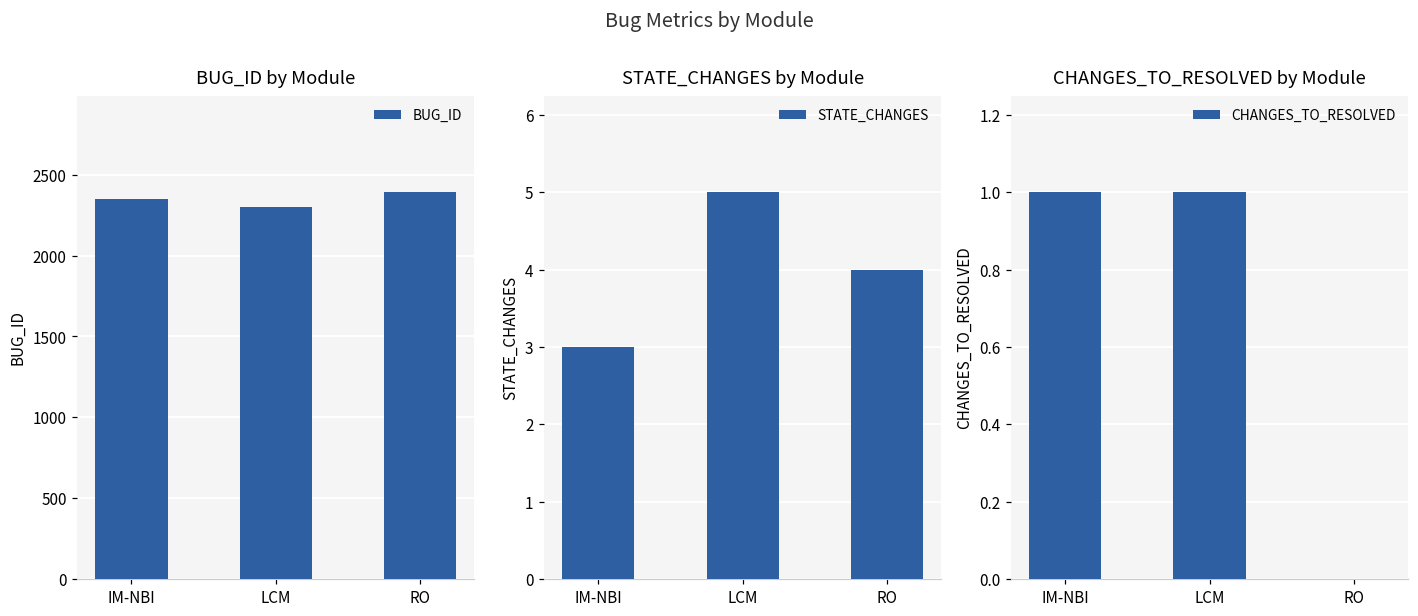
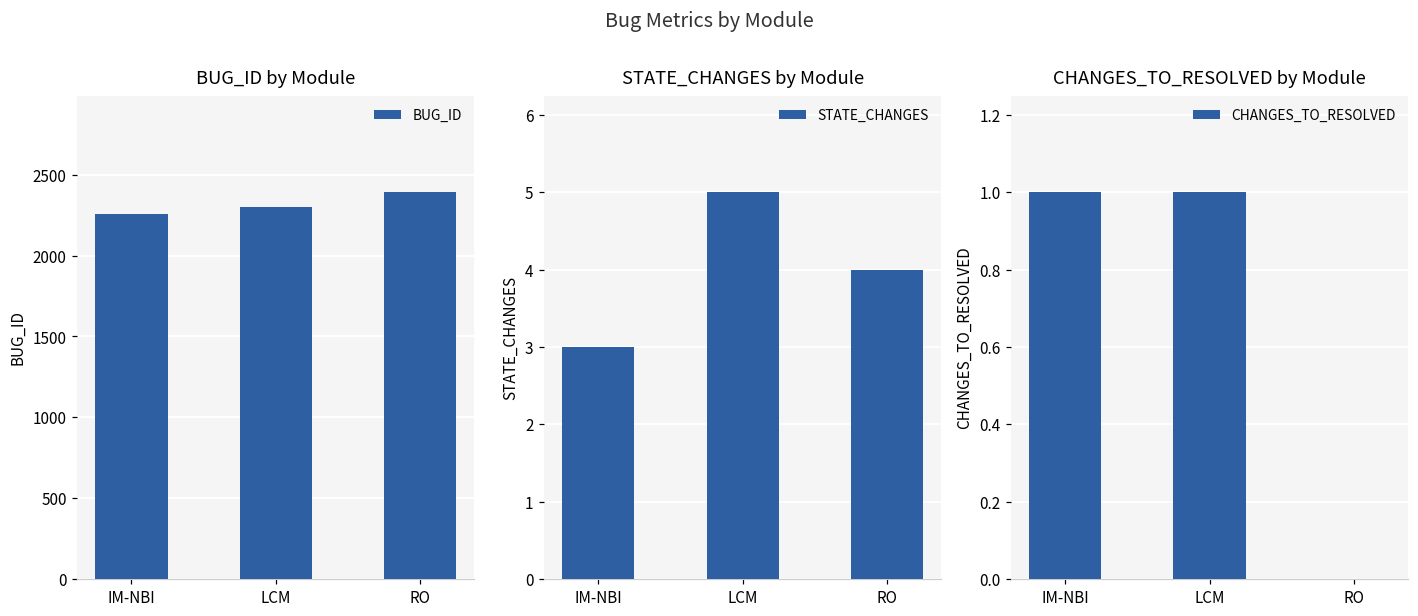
BUG_ID by Module, IM-NBI: 2350 -> 2260
